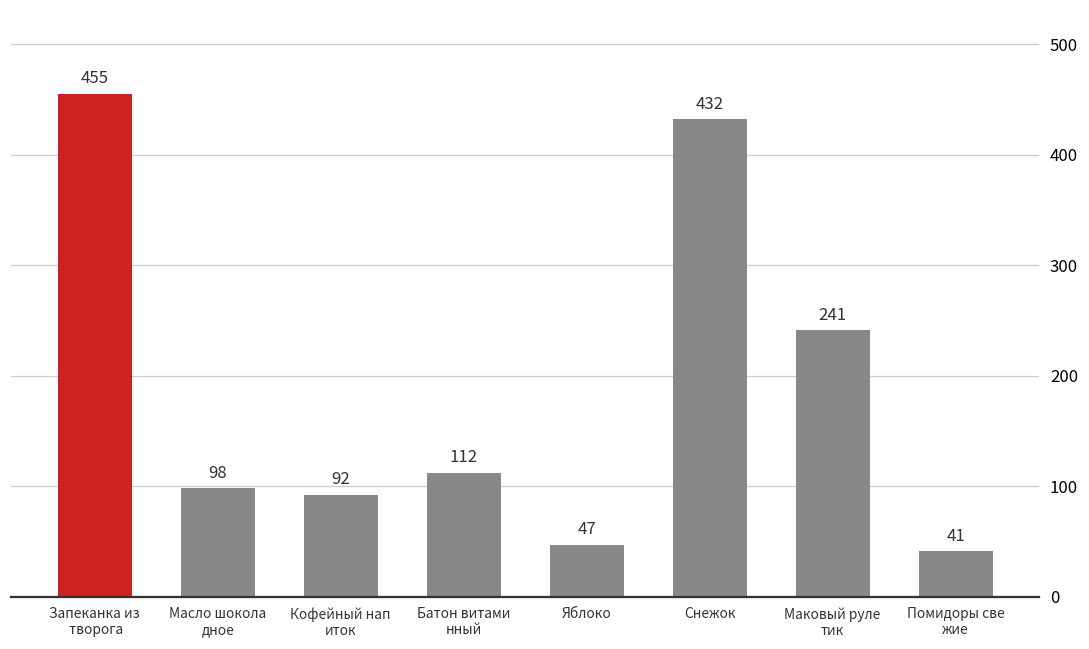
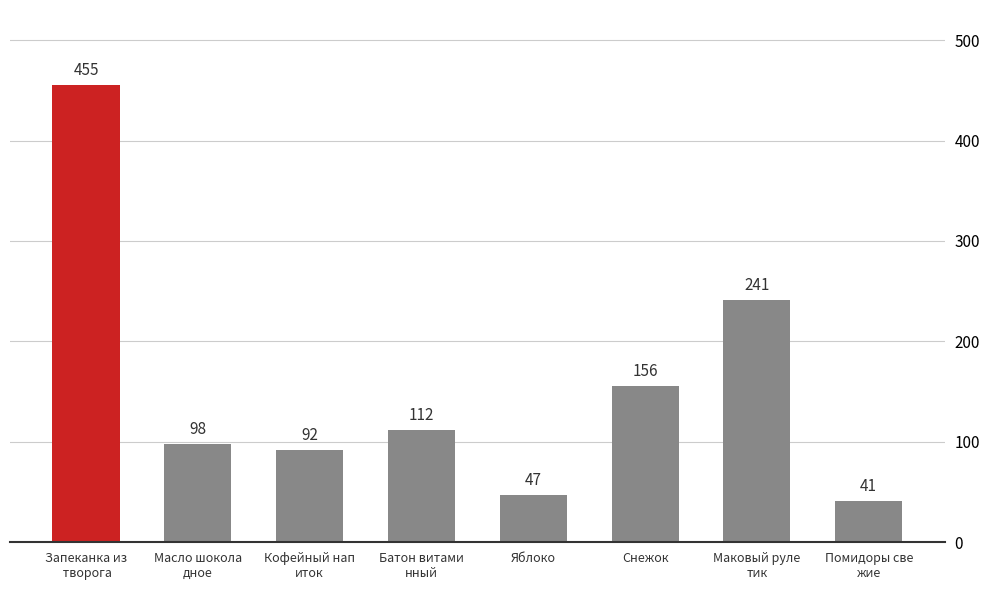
Снежок: 432 -> 156
